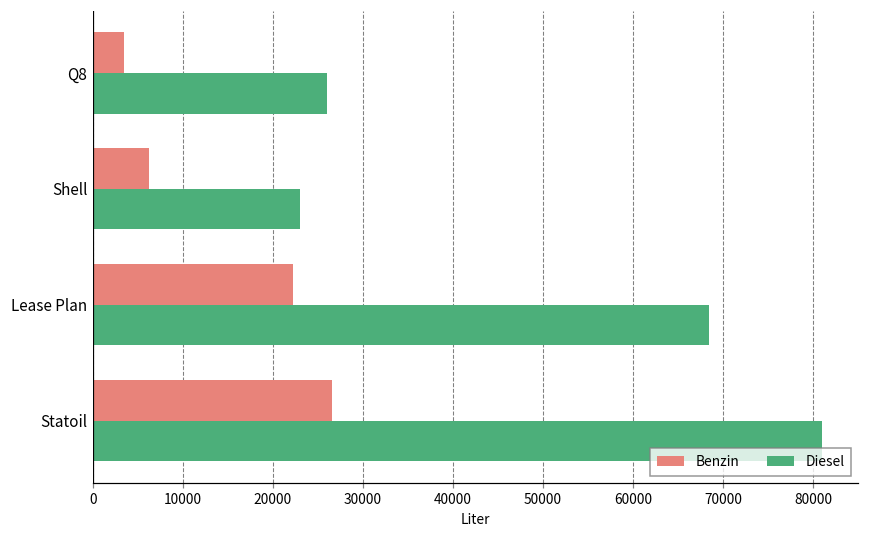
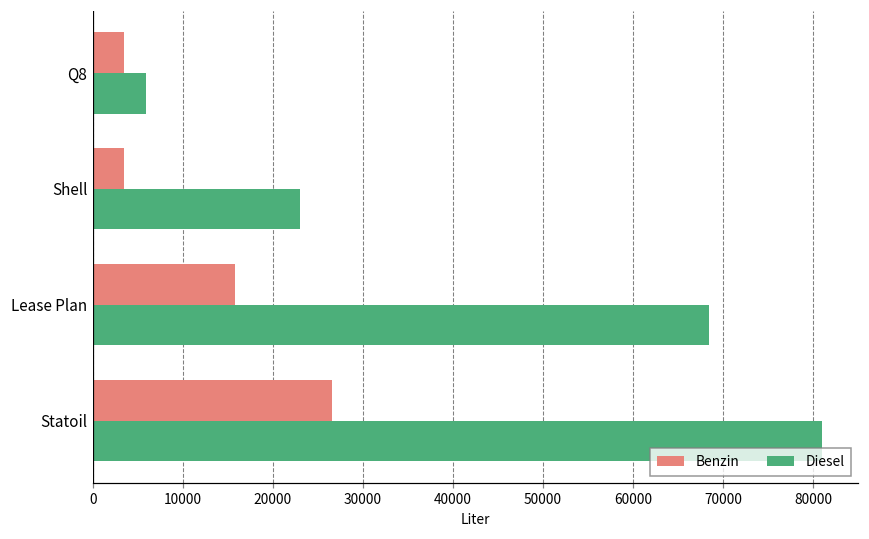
Diesel, Q8: 26000 -> 6000
Benzin, Shell: 6000 -> 3000
Benzin, Lease Plan: 22000 -> 16000
